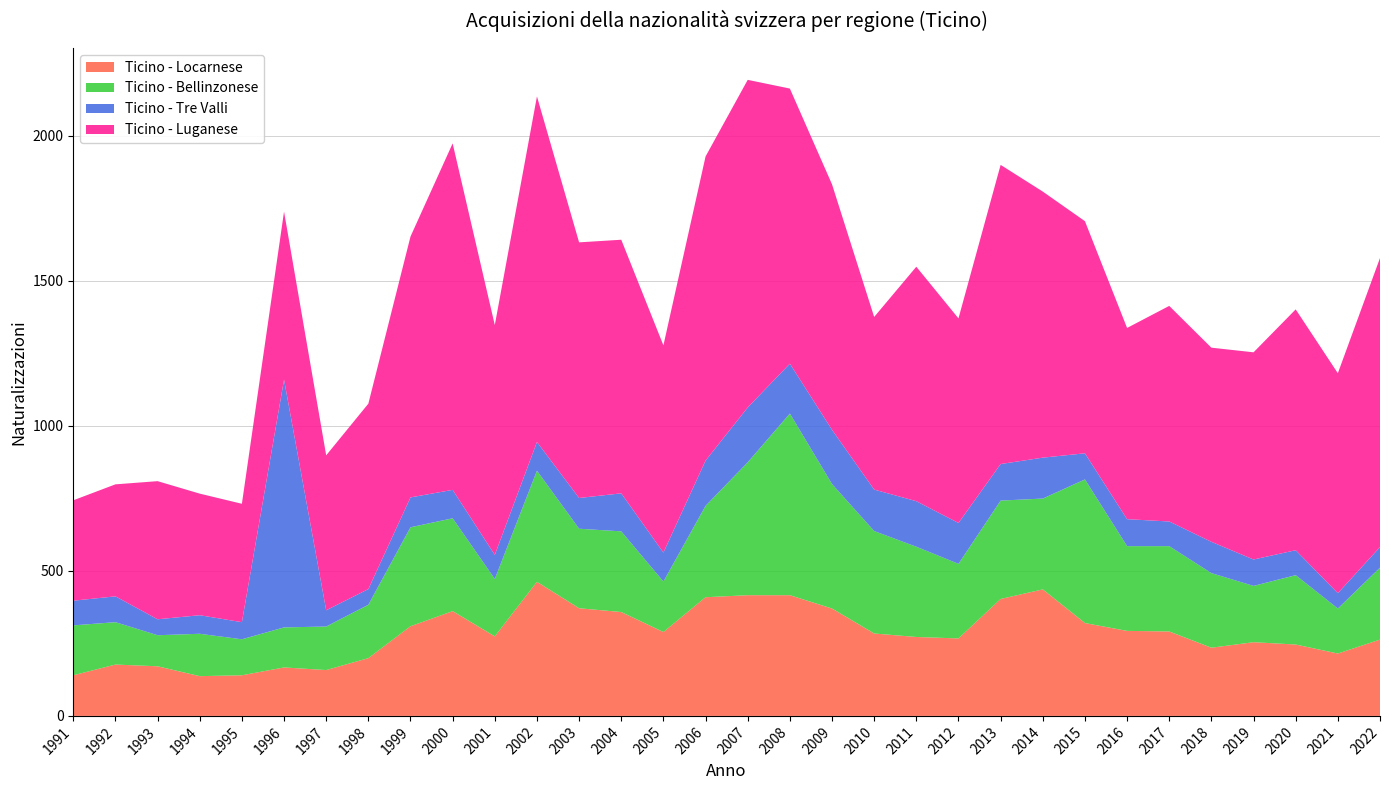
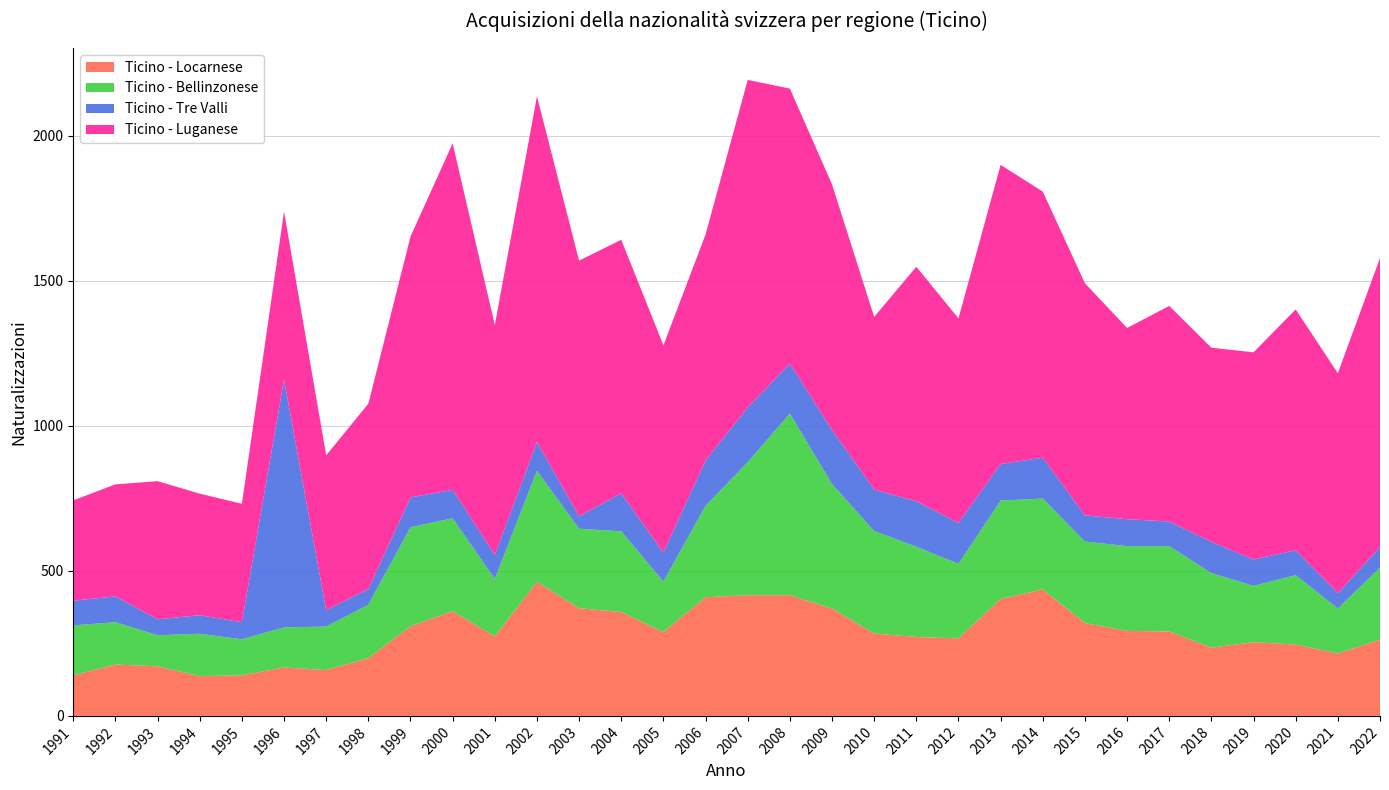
Ticino - Tre Valli, 2003: 110 -> 40
Ticino - Luganese, 2006: 1050 -> 780
Ticino - Bellinzonese, 2015: 500 -> 280
